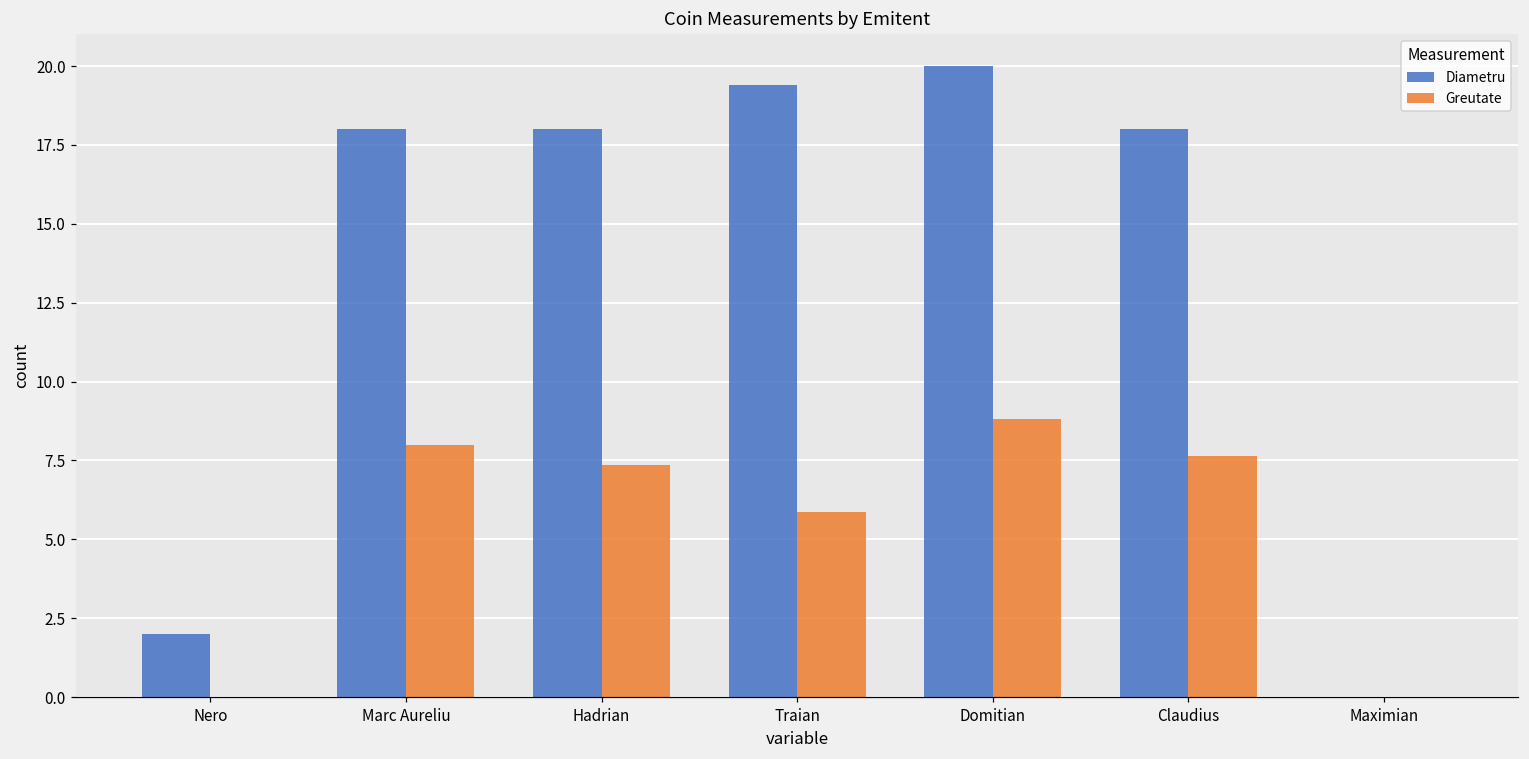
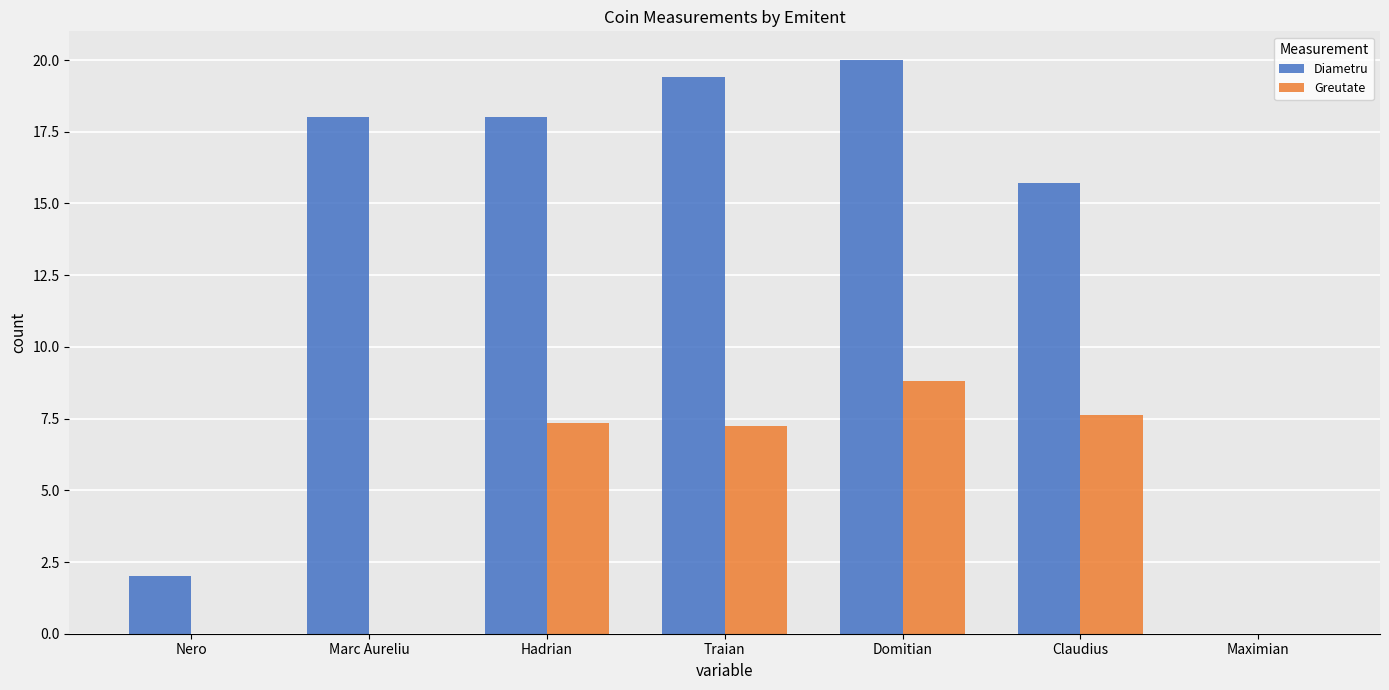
Greutate, Marc Aureliu: 8 -> 0
Greutate, Traian: 5.9 -> 7.2
Diametru, Claudius: 18.0 -> 15.7
